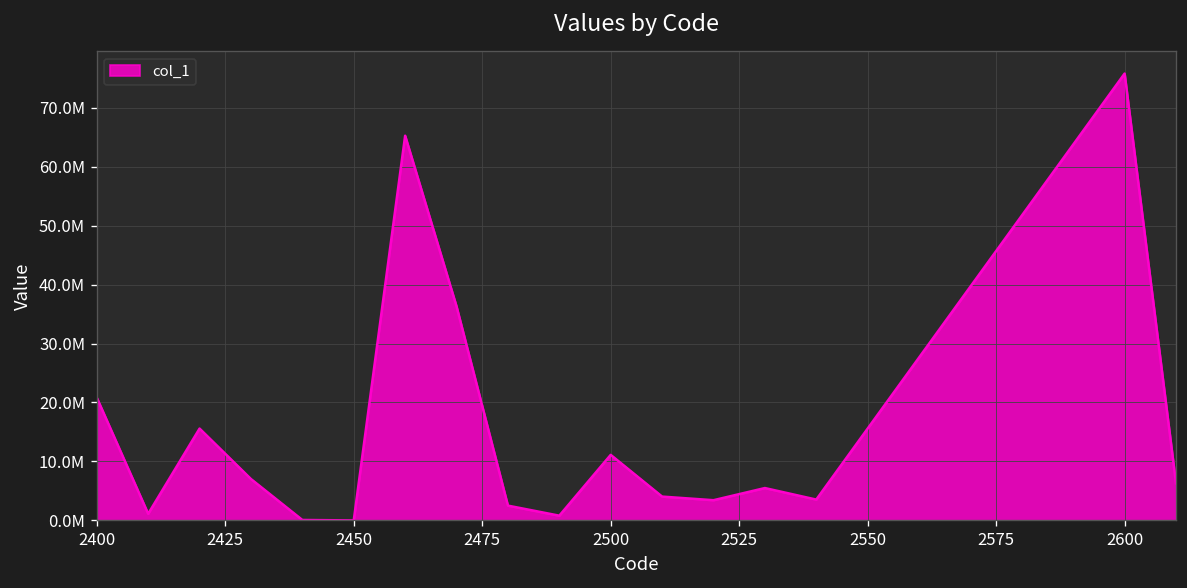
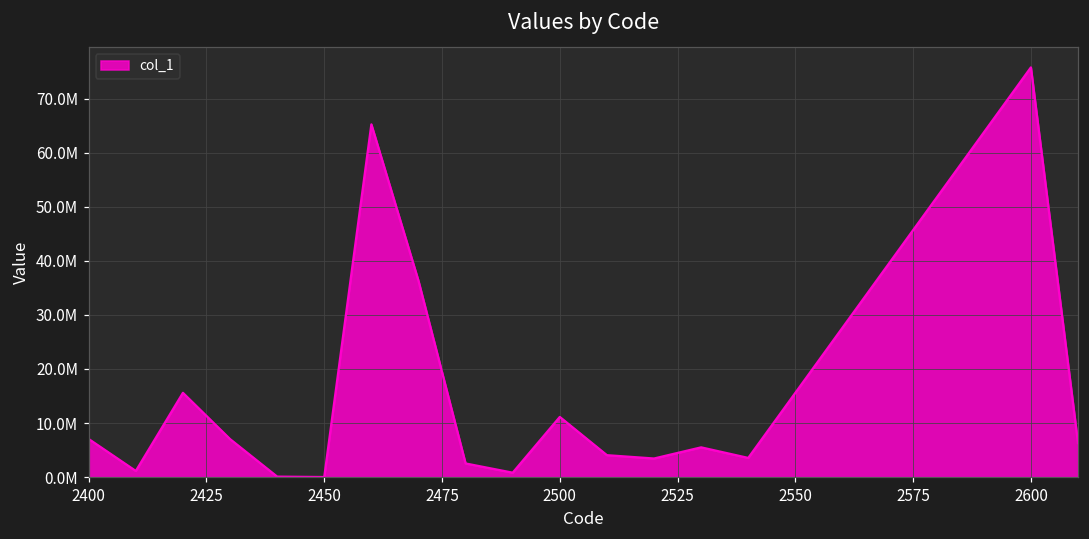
2400: 21000000 -> 7000000
